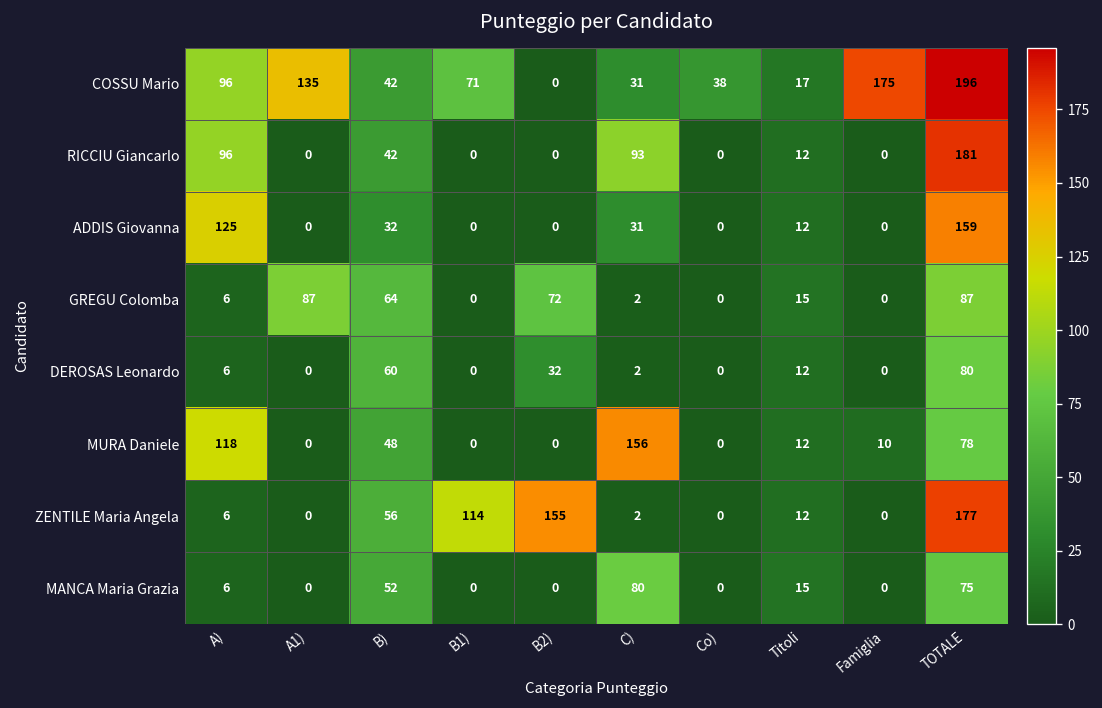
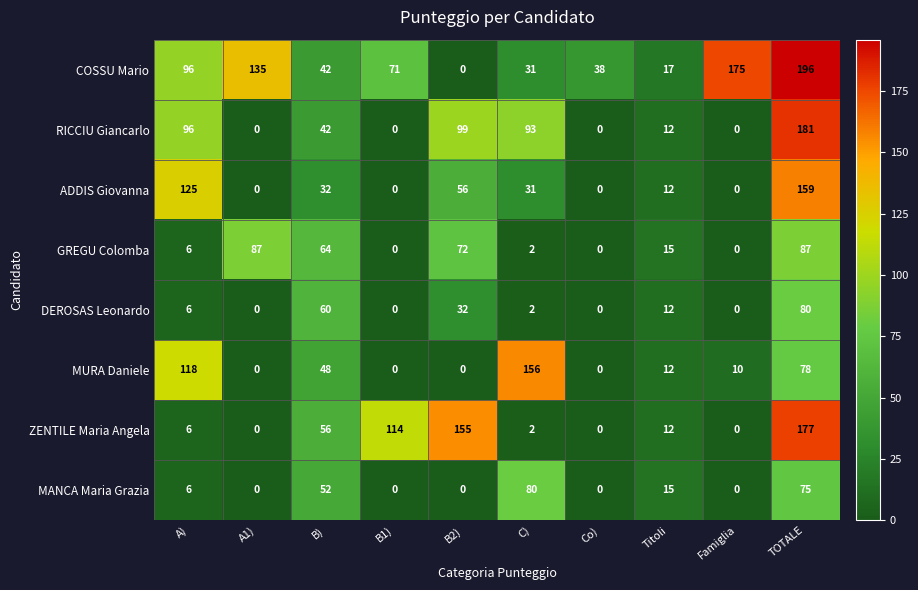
RICCIU Giancarlo, B2): 0 -> 99
ADDIS Giovanna, B2): 0 -> 56
